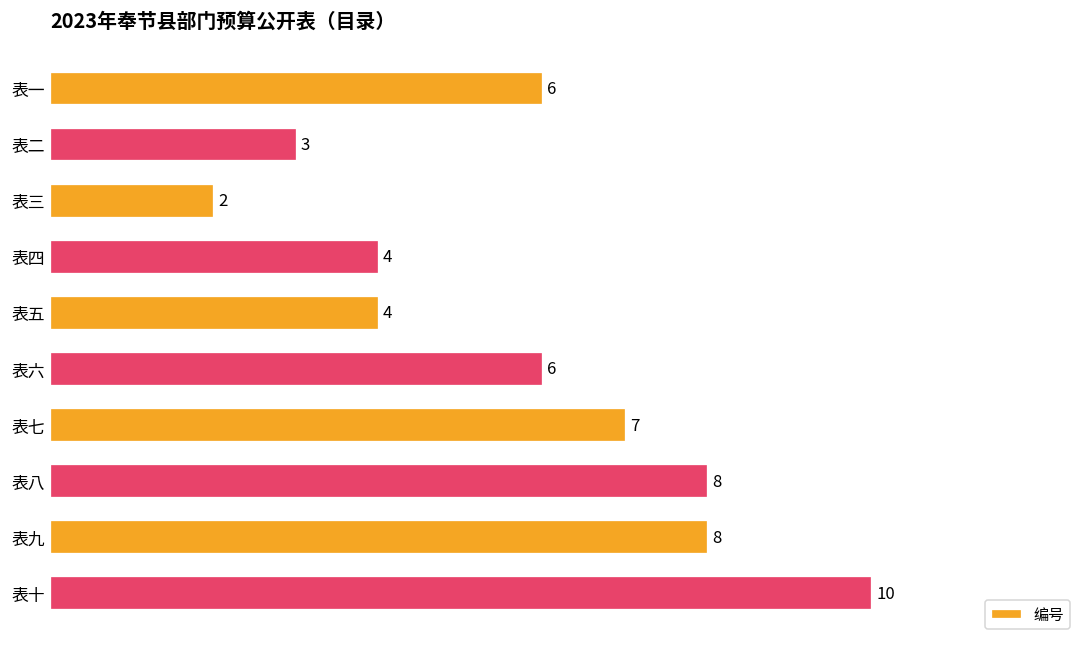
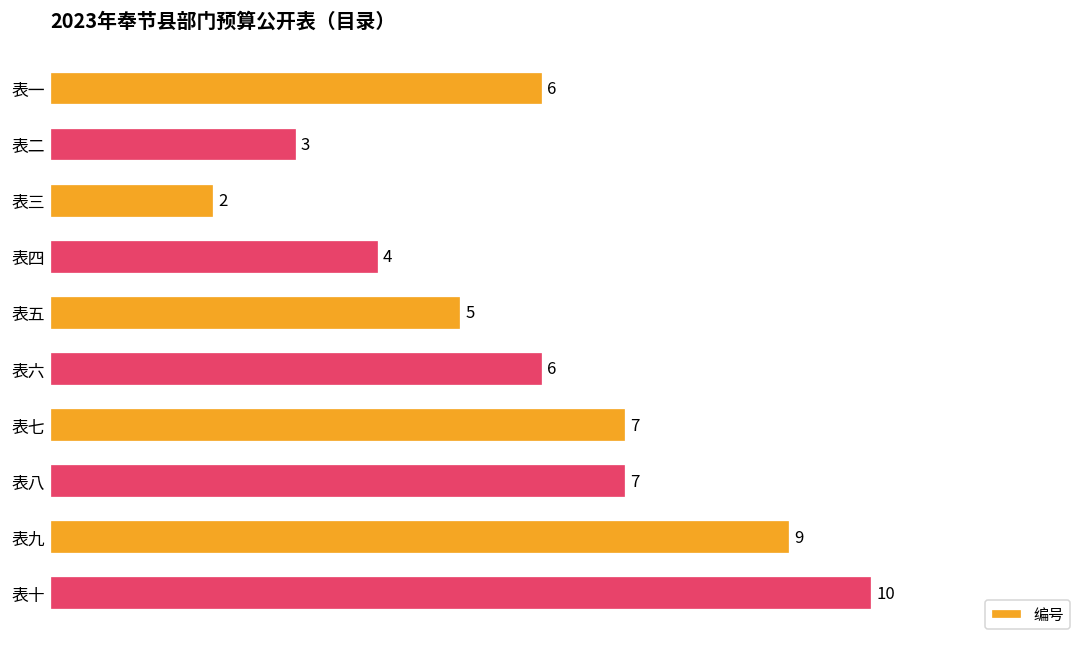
表五: 4 -> 5
表八: 8 -> 7
表九: 8 -> 9
